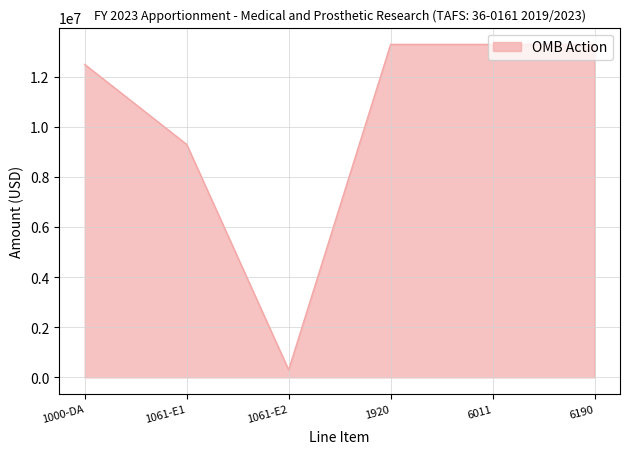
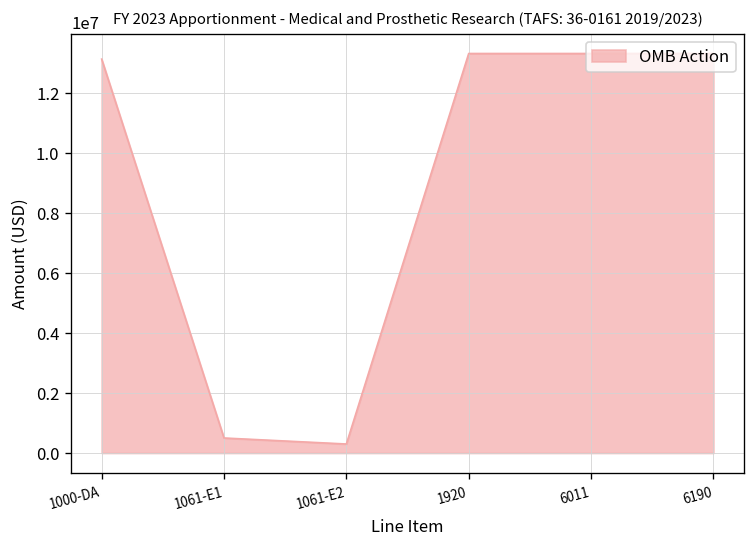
1000-DA: 12500000 -> 13100000
1061-E1: 9300000 -> 500000
